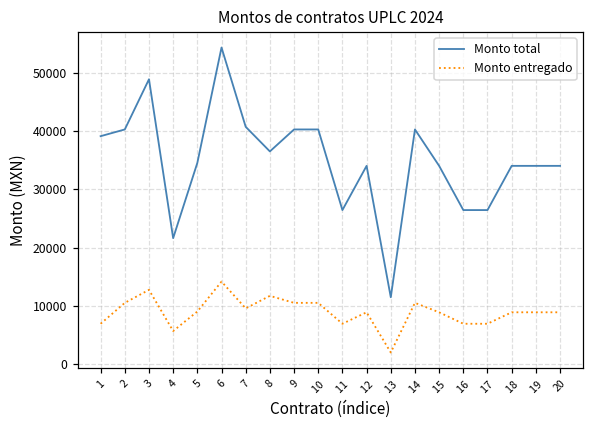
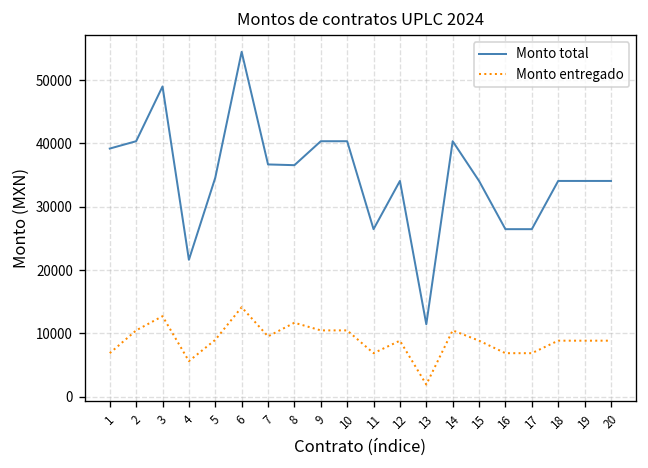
Monto total, 7: 41000 -> 37000
